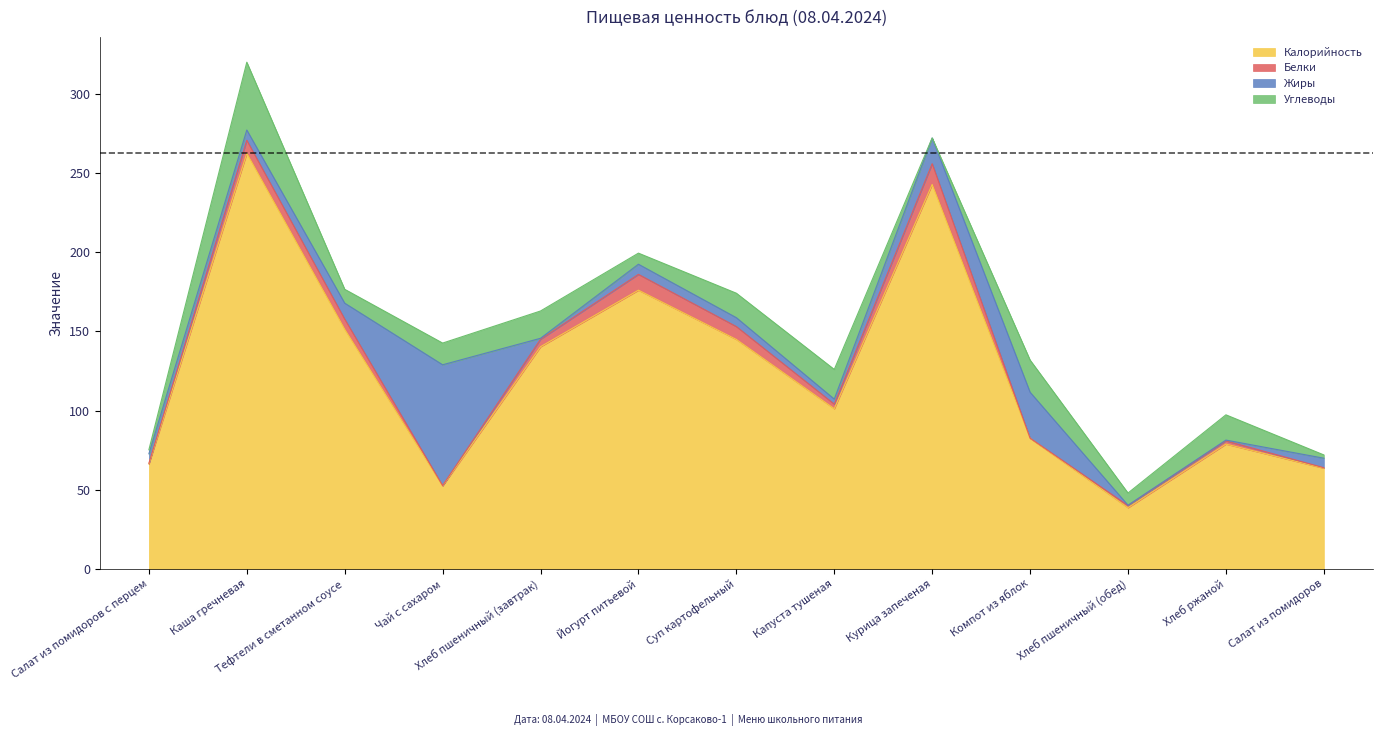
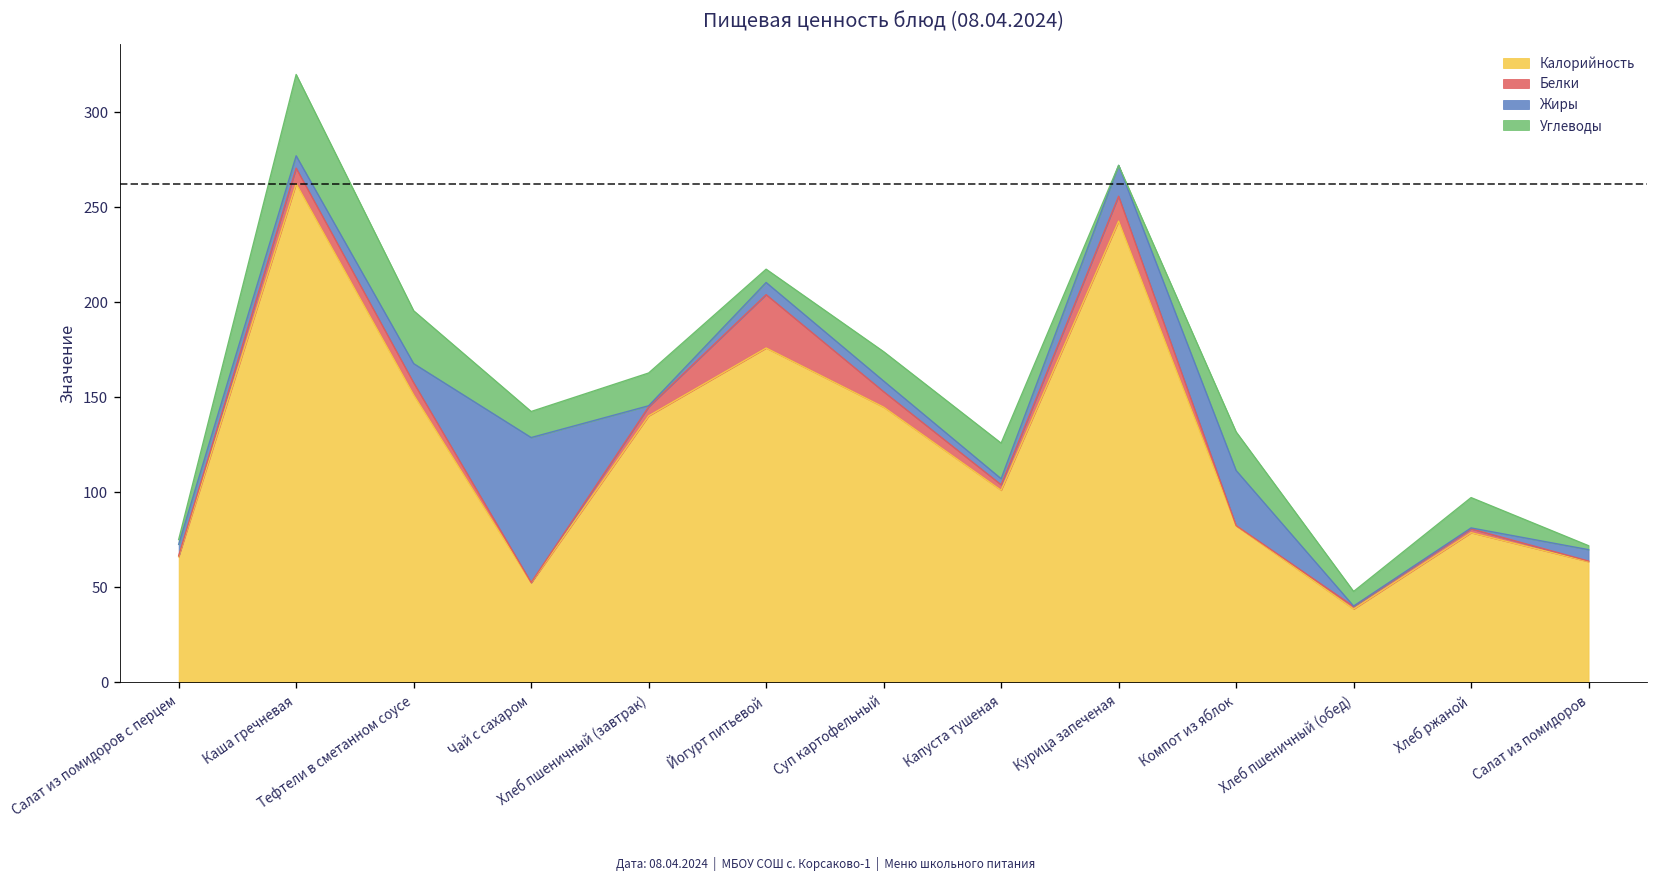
Углеводы, Тефтели в сметанном соусе: 9 -> 28
Белки, Йогурт питьевой: 10 -> 28
